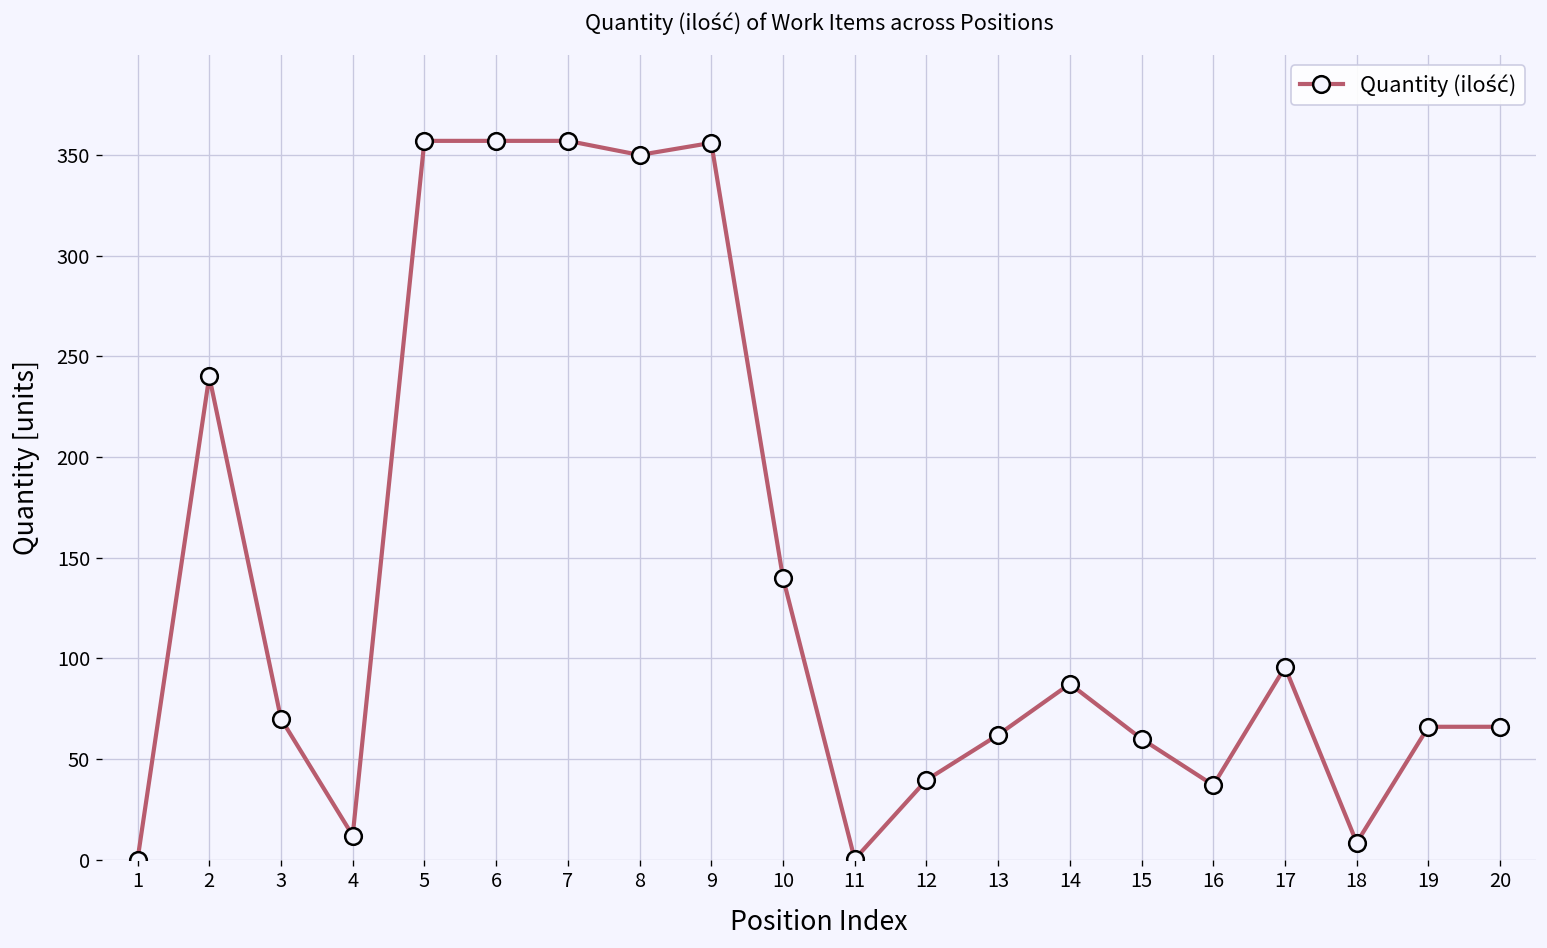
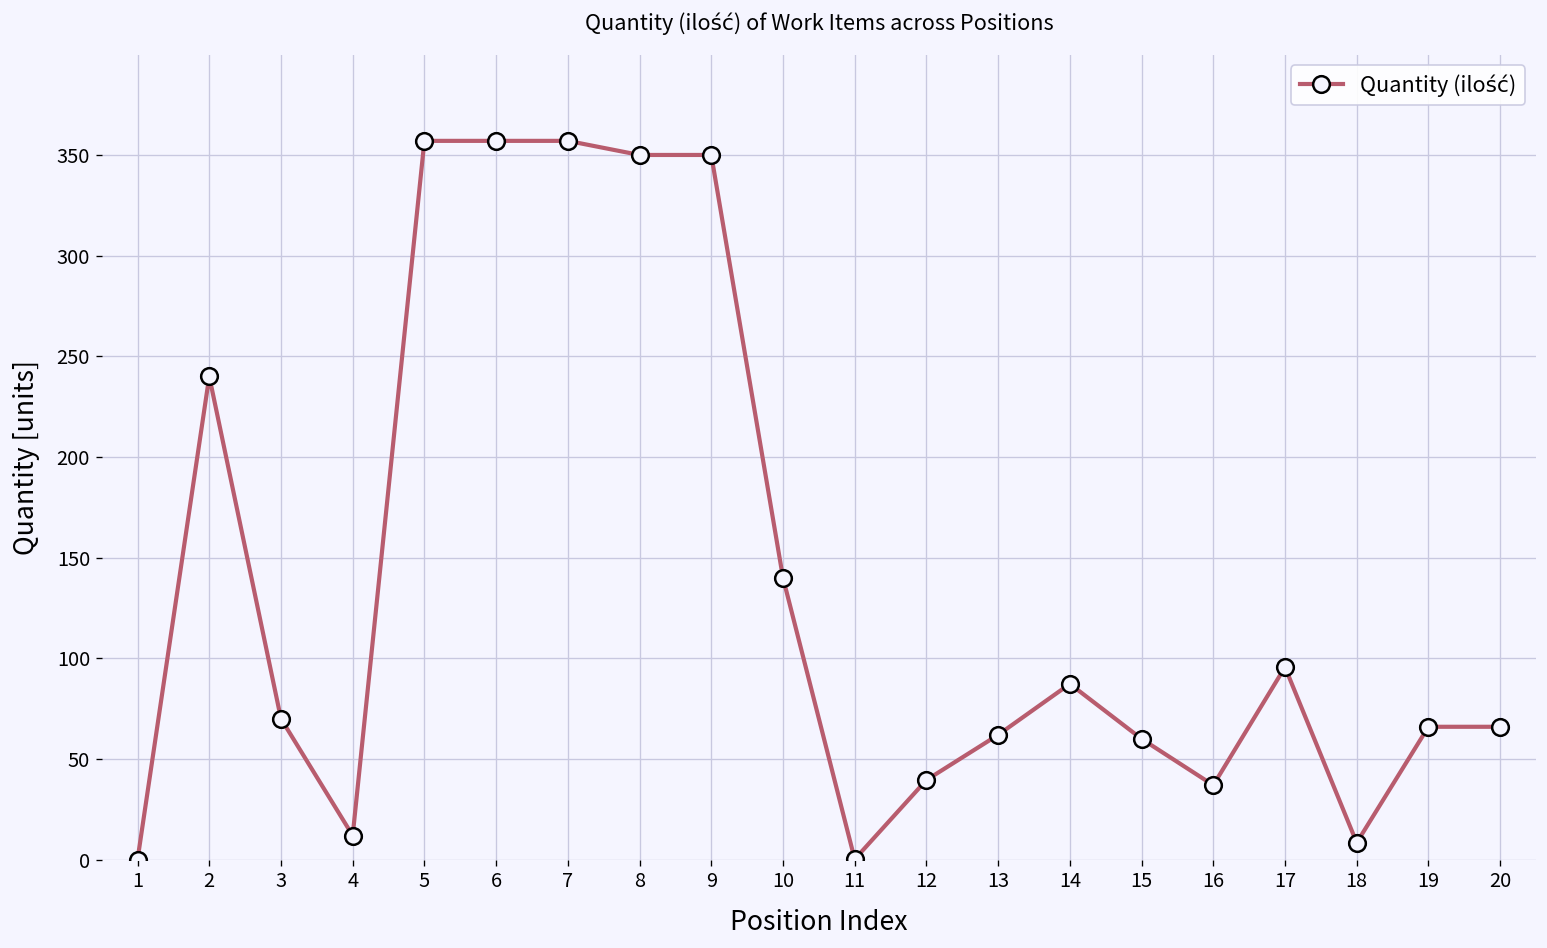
9: 356 -> 350
